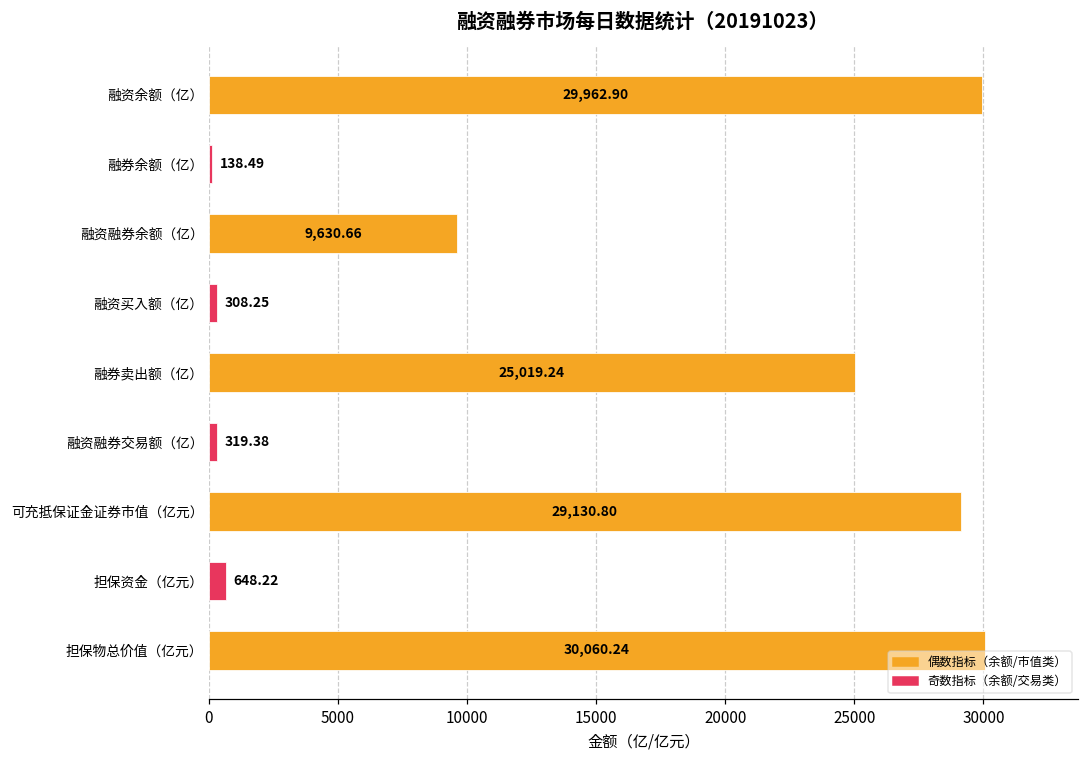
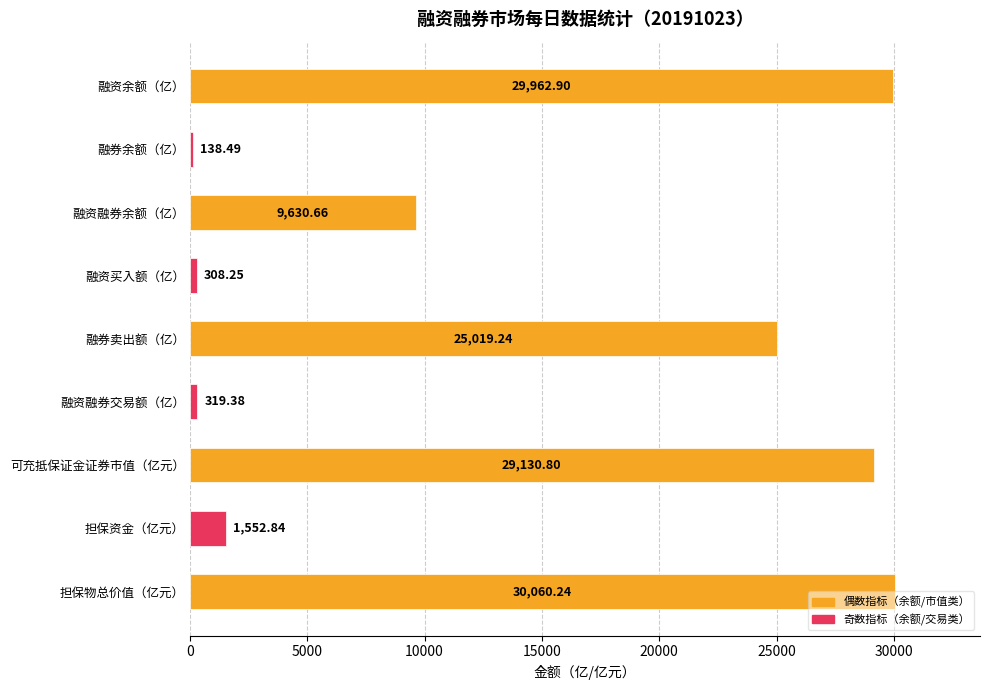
担保资金（亿元）: 648.22 -> 1,552.84
